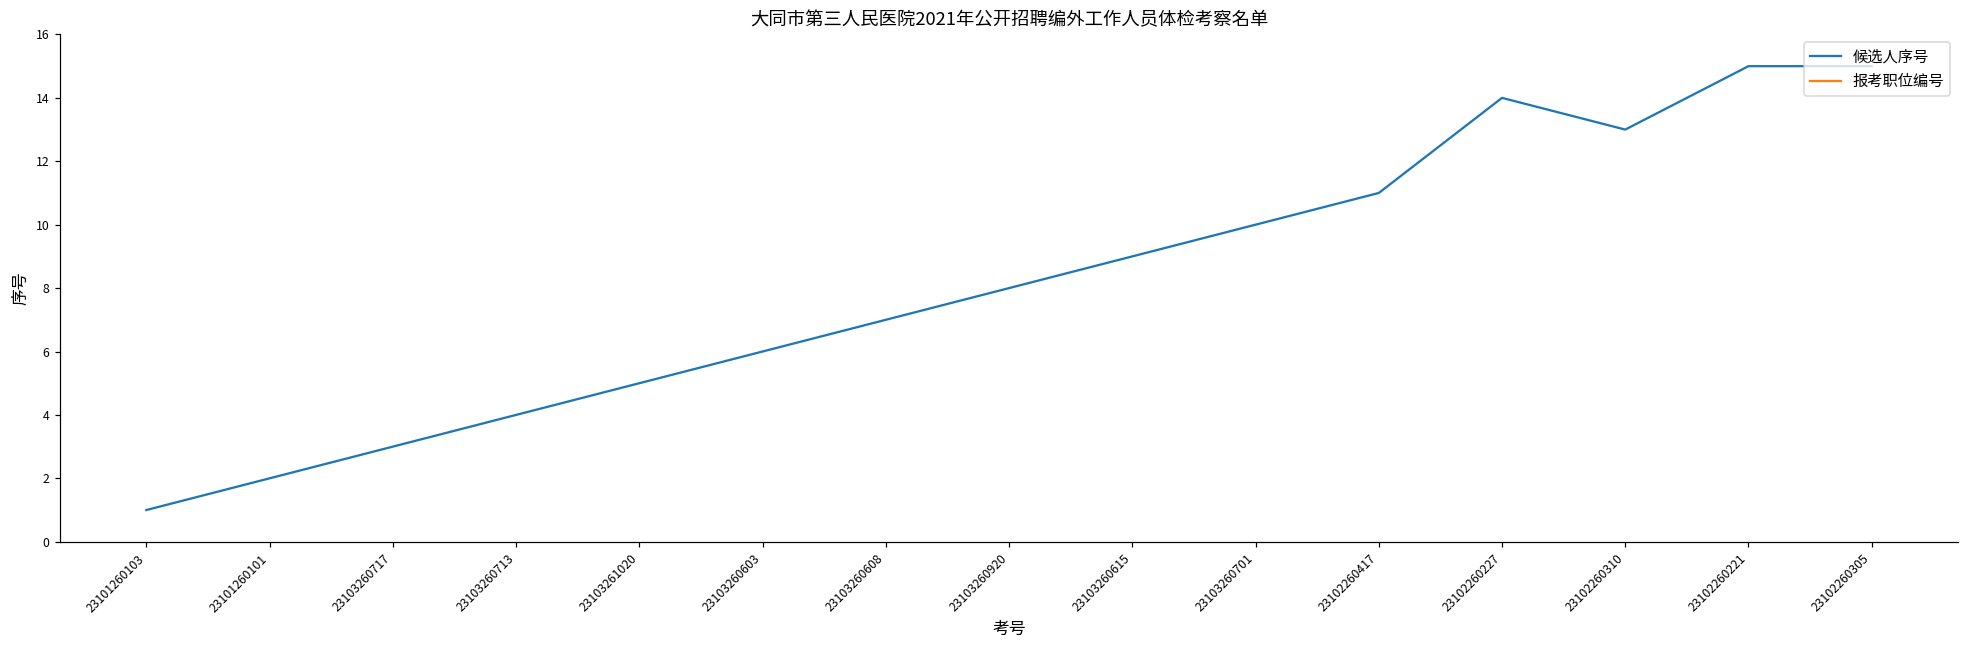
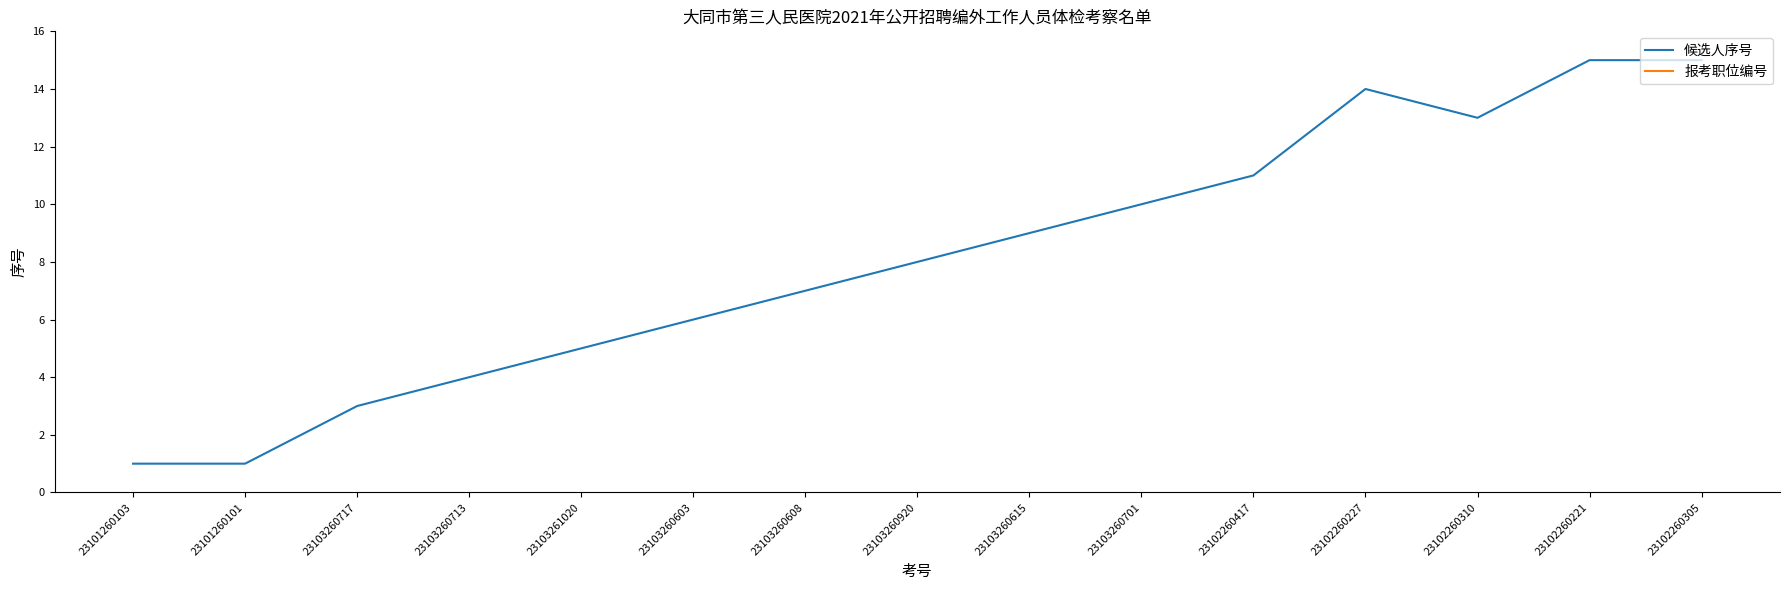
候选人序号, 23101260101: 2 -> 1
